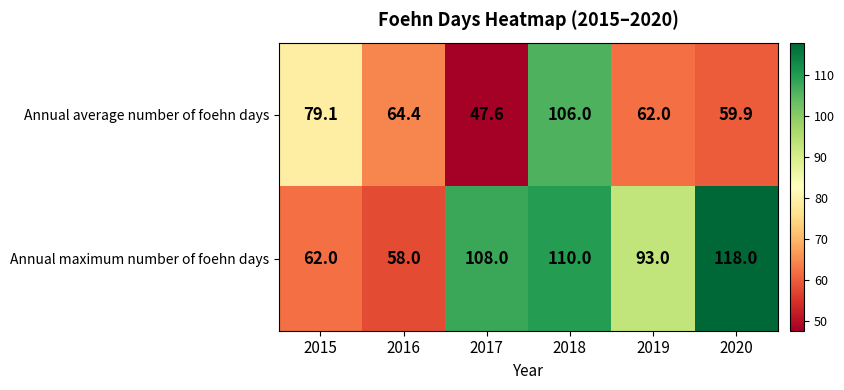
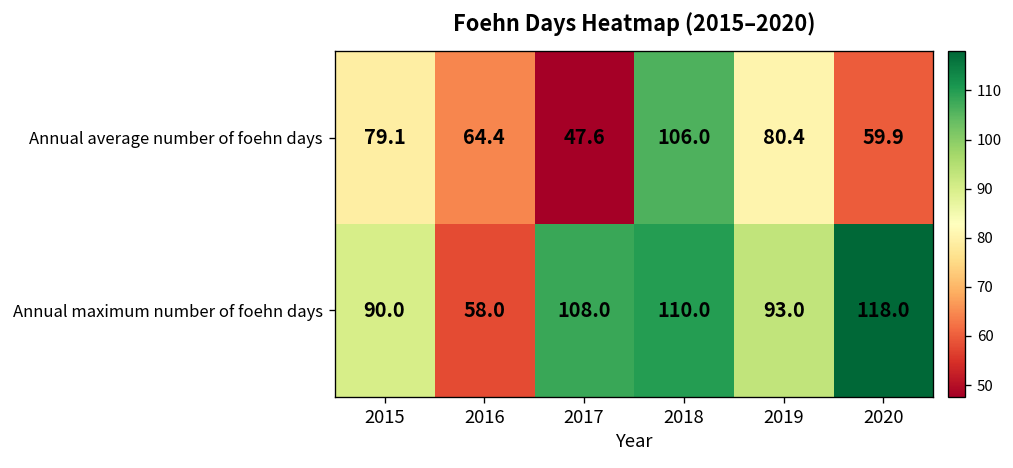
Annual average number of foehn days, 2019: 62.0 -> 80.4
Annual maximum number of foehn days, 2015: 62.0 -> 90.0
